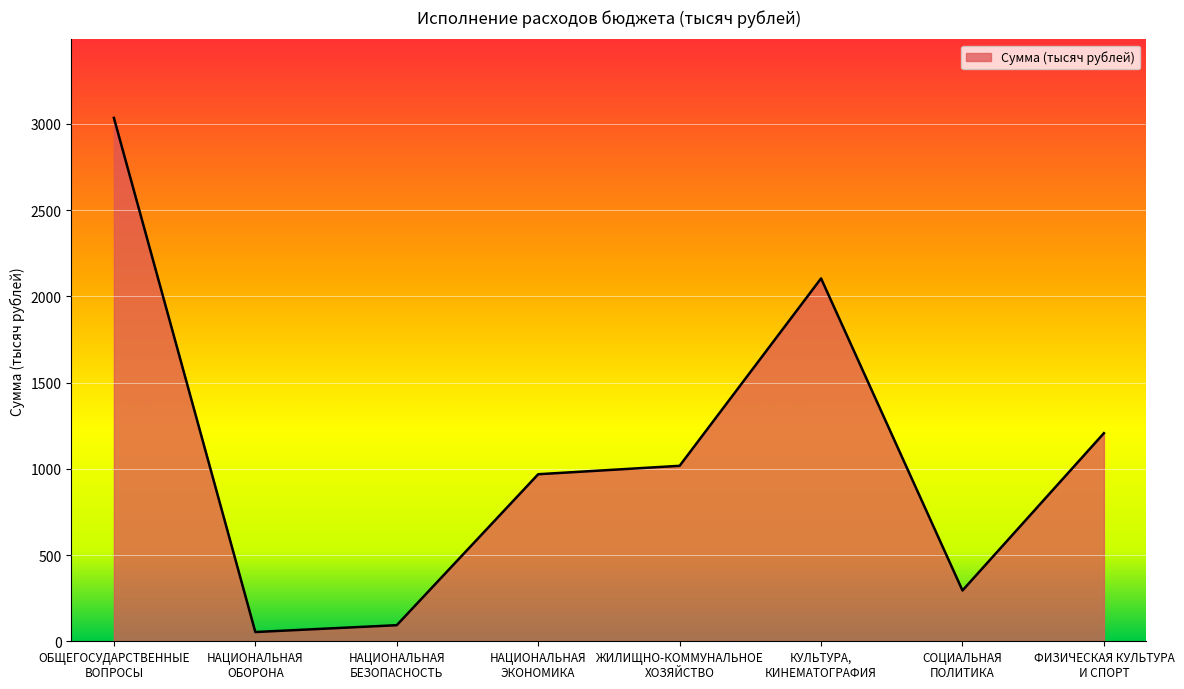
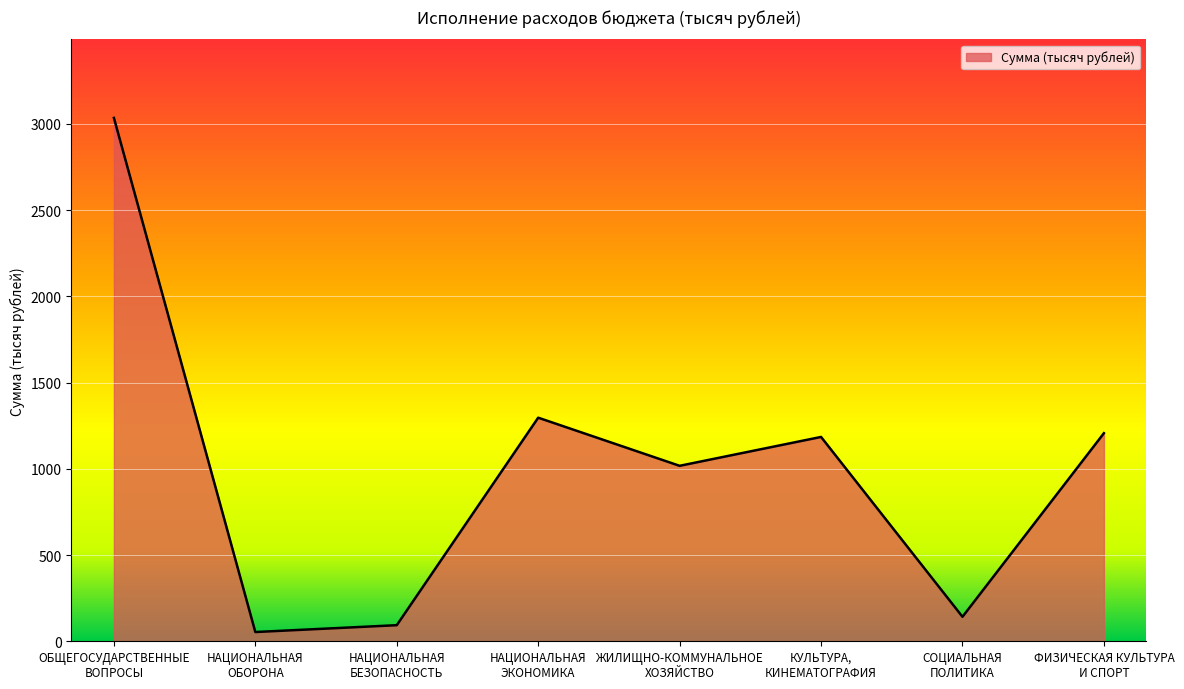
НАЦИОНАЛЬНАЯ ЭКОНОМИКА: 970 -> 1300
КУЛЬТУРА, КИНЕМАТОГРАФИЯ: 2100 -> 1180
СОЦИАЛЬНАЯ ПОЛИТИКА: 290 -> 140
